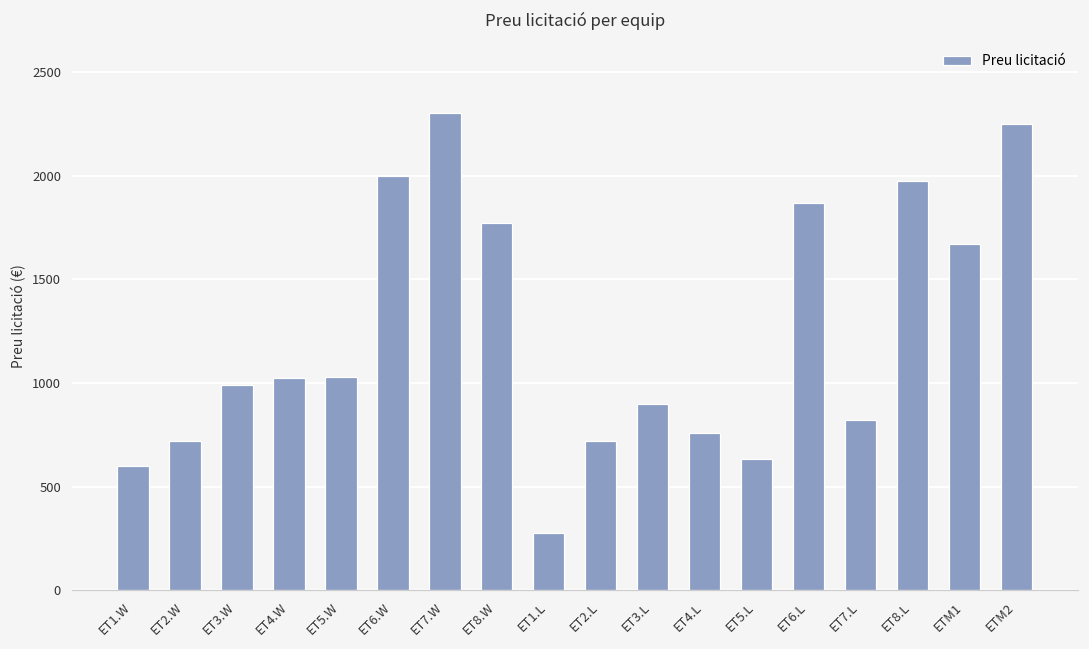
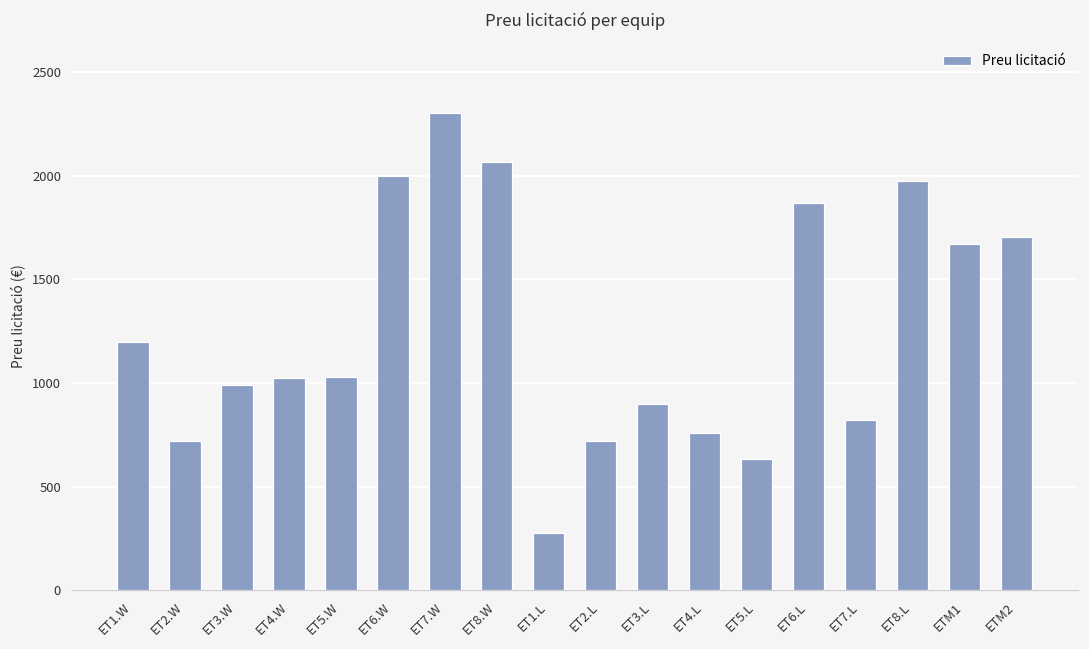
ET1.W: 600 -> 1200
ET8.W: 1770 -> 2070
ETM2: 2250 -> 1700
